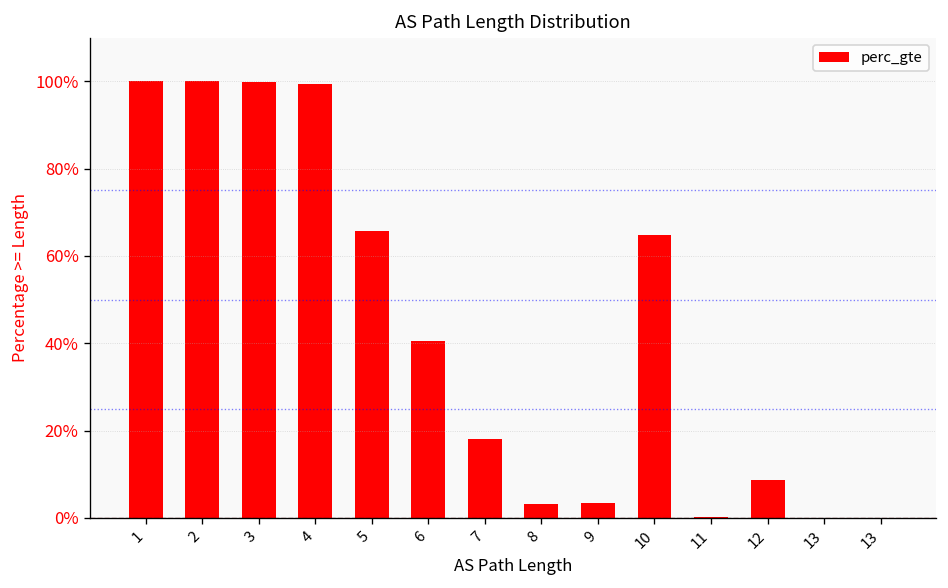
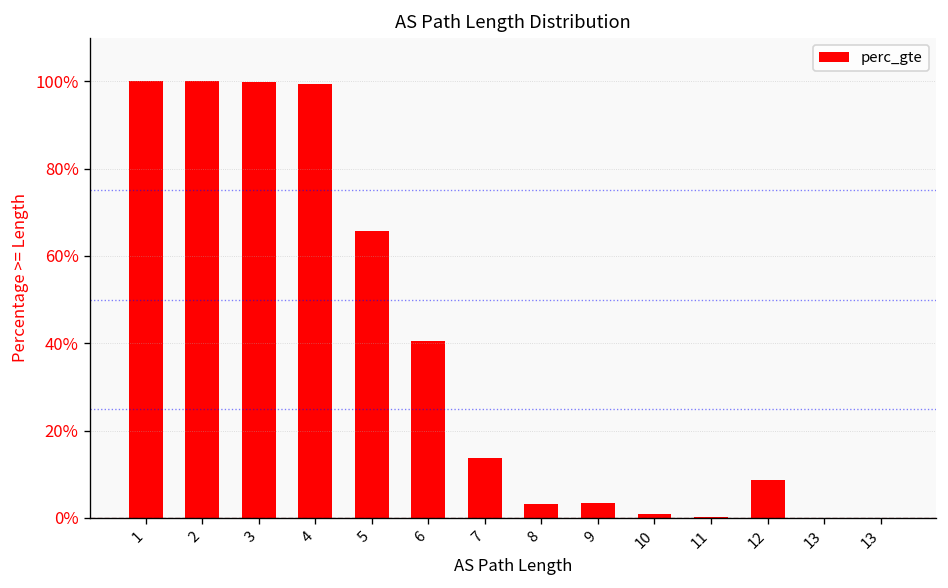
7: 18% -> 14%
10: 65% -> 1%
